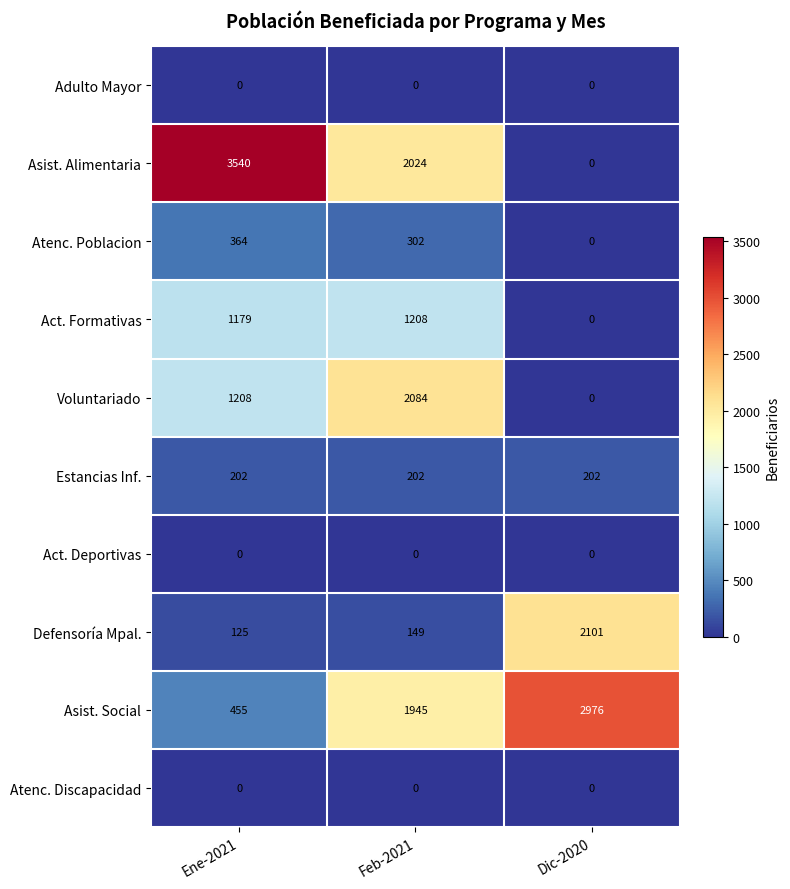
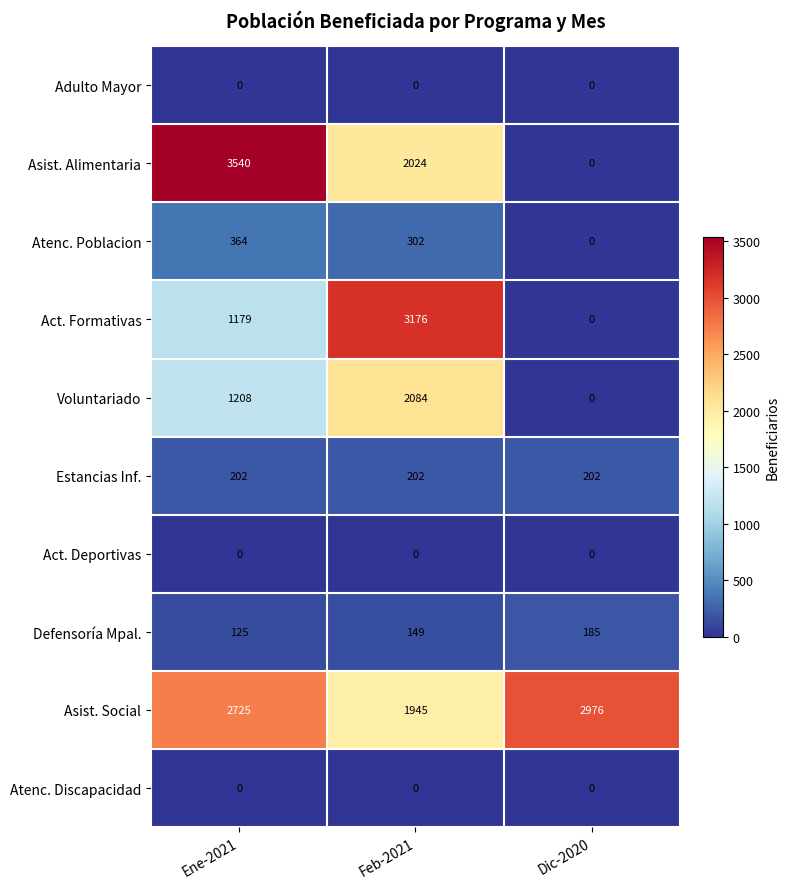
Act. Formativas, Feb-2021: 1208 -> 3176
Defensoría Mpal., Dic-2020: 2101 -> 185
Asist. Social, Ene-2021: 455 -> 2725
